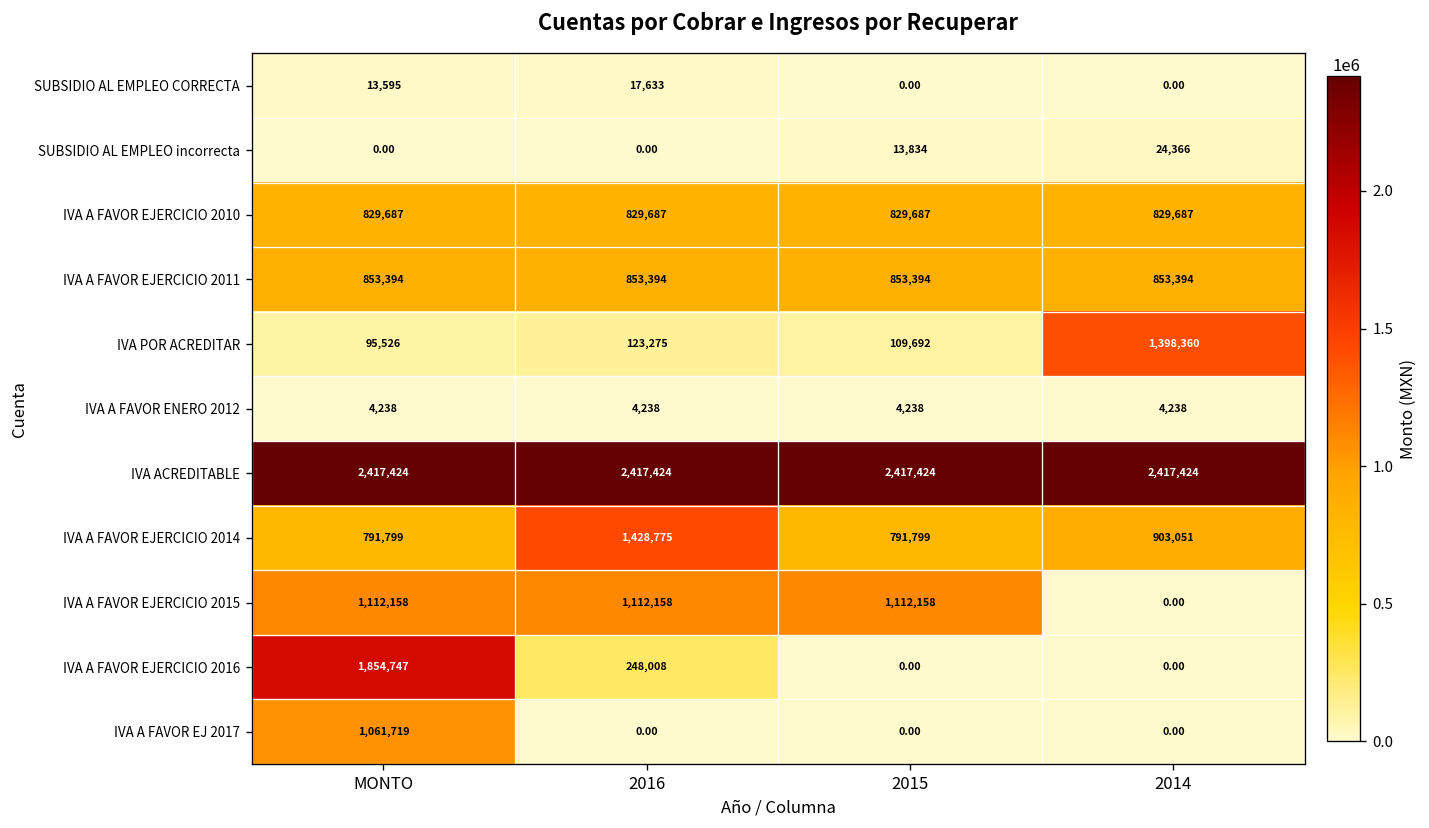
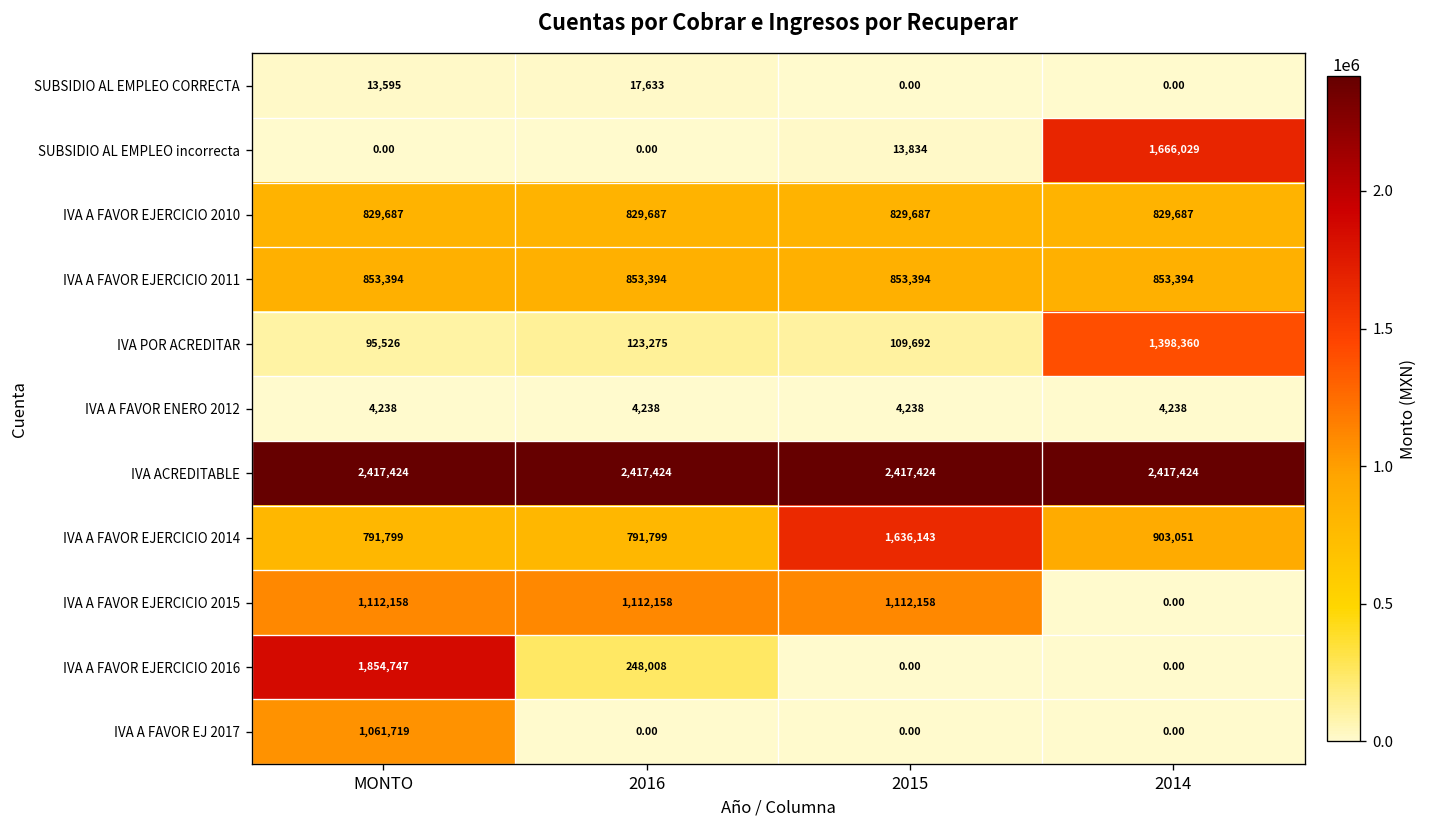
SUBSIDIO AL EMPLEO incorrecta, 2014: 24,366 -> 1,666,029
IVA A FAVOR EJERCICIO 2014, 2016: 1,428,775 -> 791,799
IVA A FAVOR EJERCICIO 2014, 2015: 791,799 -> 1,636,143
